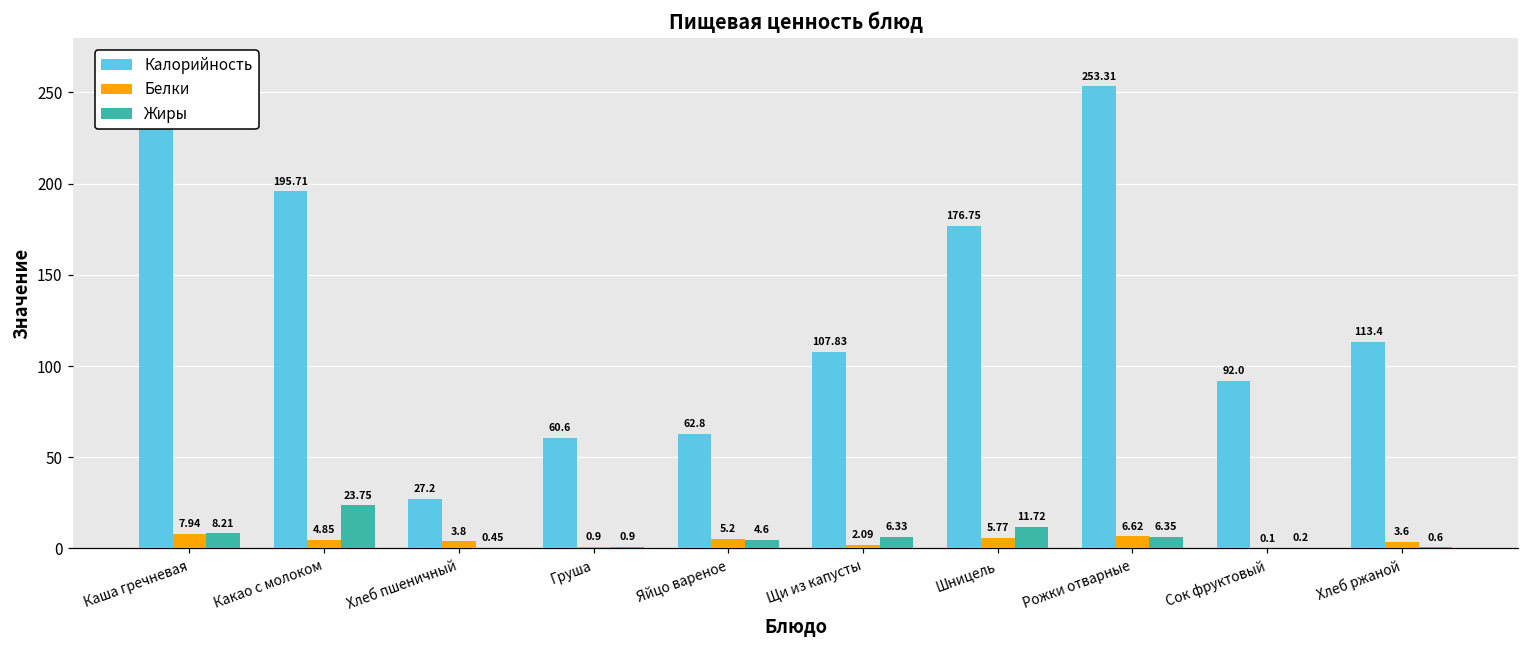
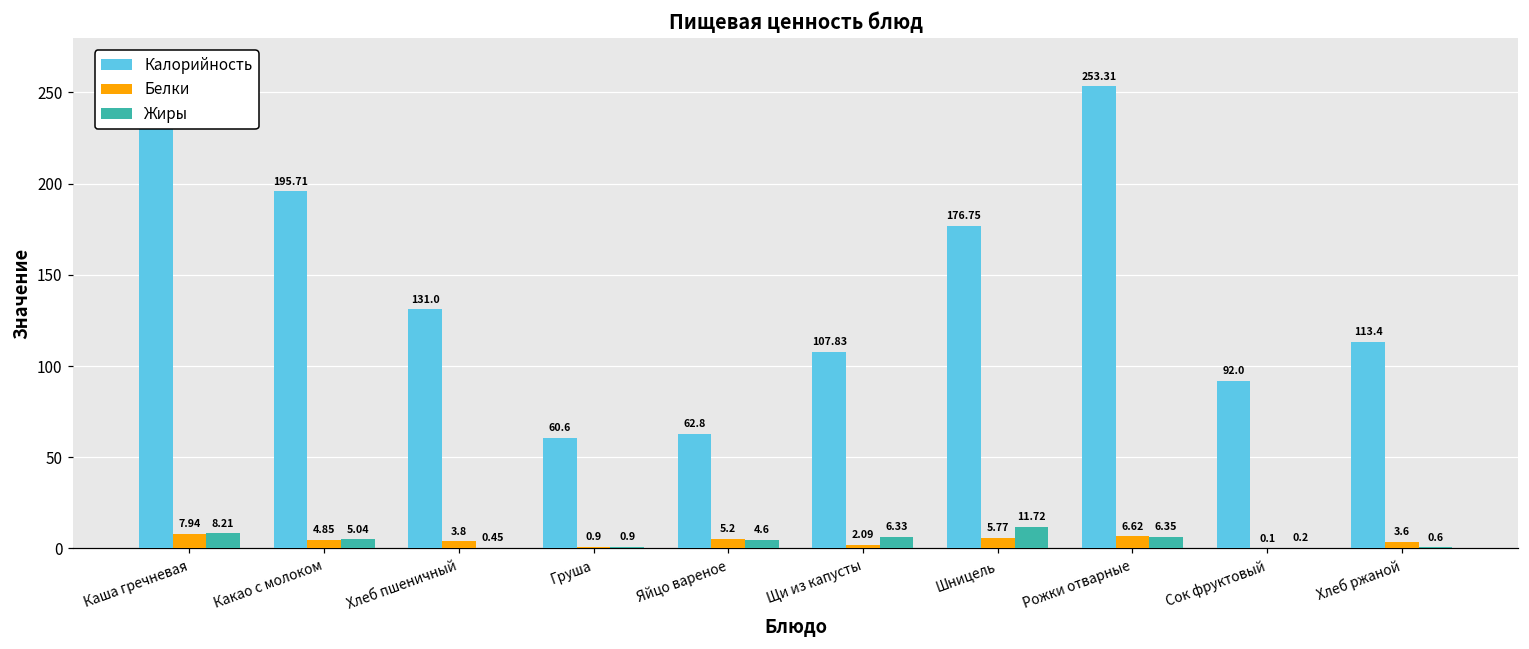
Жиры, Какао с молоком: 23.75 -> 5.04
Калорийность, Хлеб пшеничный: 27.2 -> 131.0
